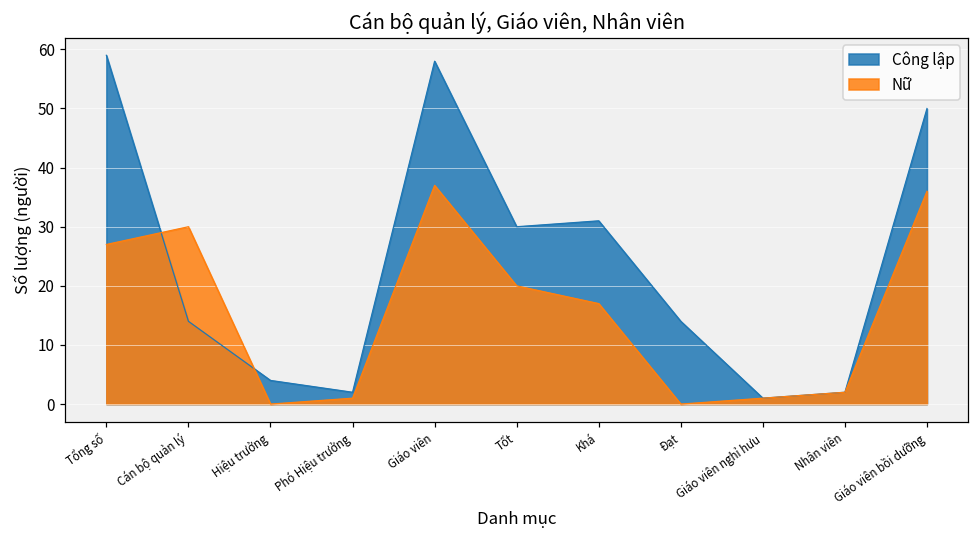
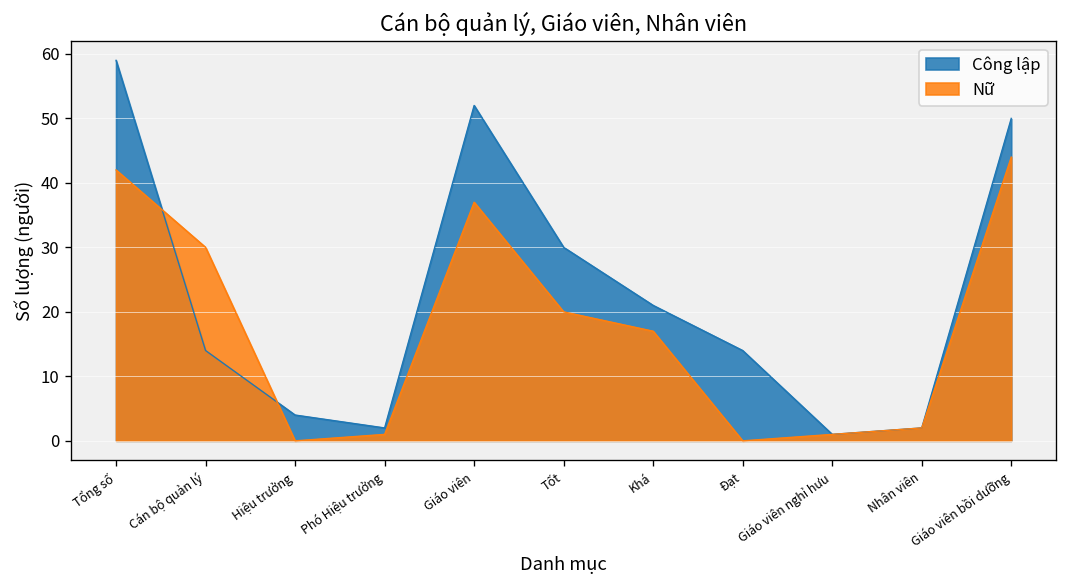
Nữ, Tổng số: 27 -> 42
Công lập, Giáo viên: 58 -> 52
Công lập, Khá: 31 -> 21
Nữ, Giáo viên bồi dưỡng: 36 -> 44
